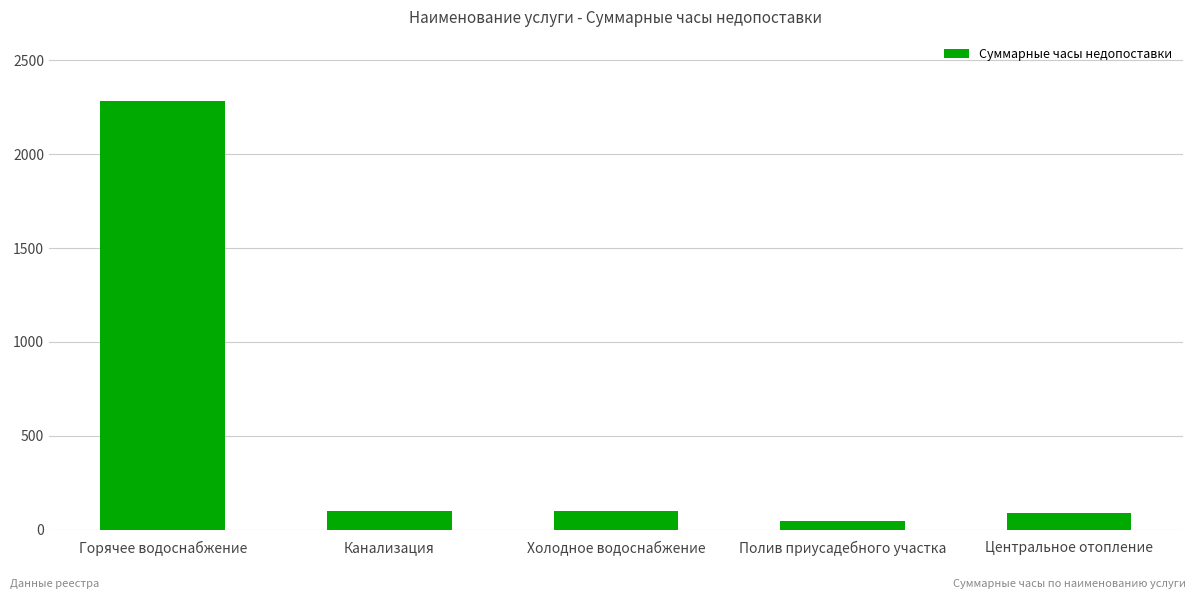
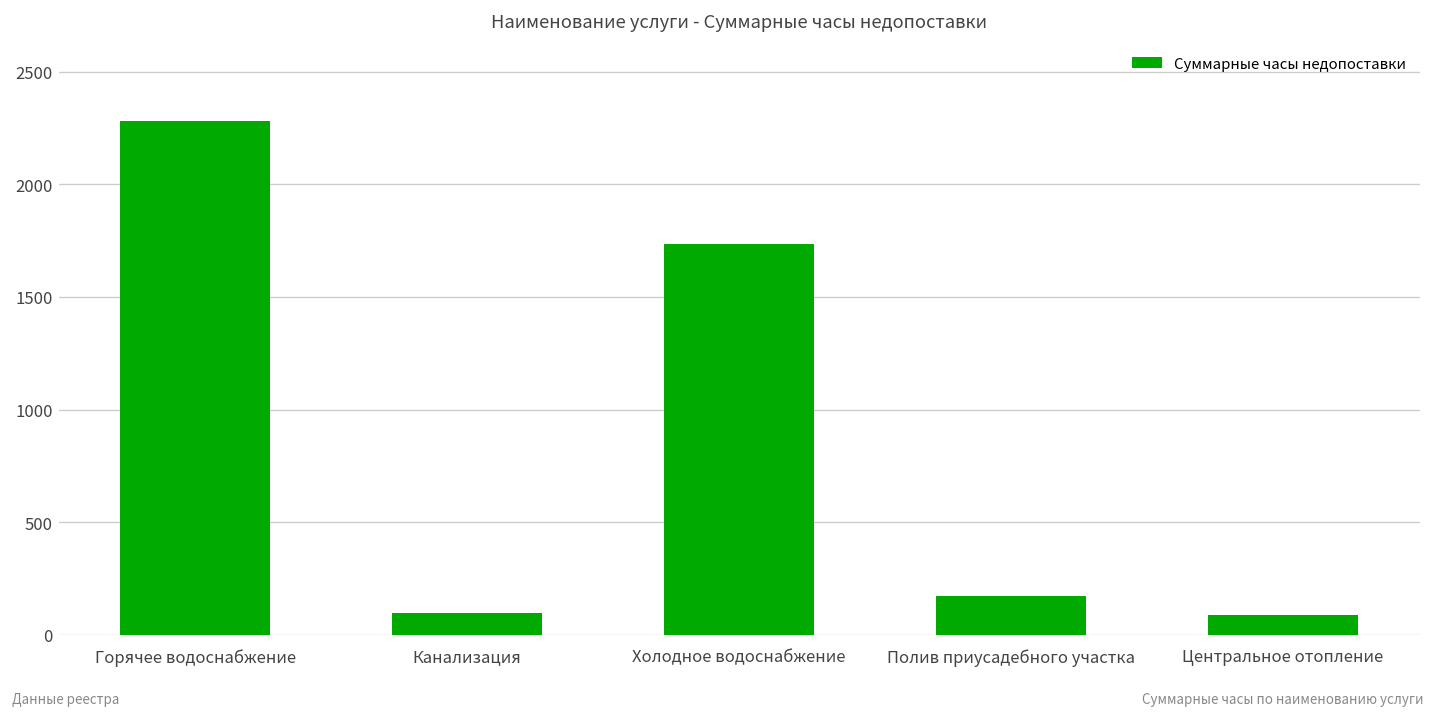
Холодное водоснабжение: 100 -> 1740
Полив приусадебного участка: 50 -> 170
